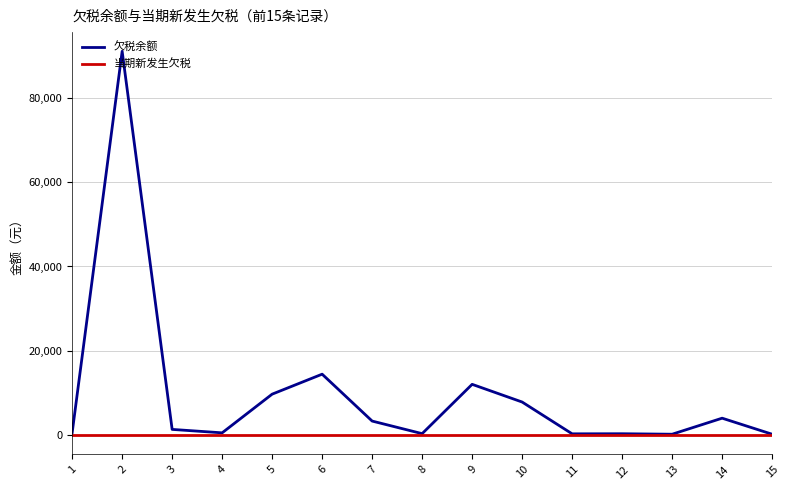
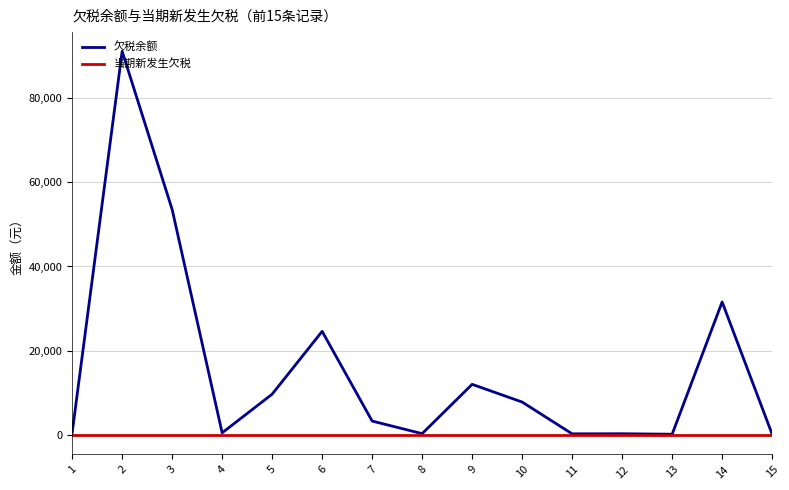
欠税余额, 3: 1,000 -> 54,000
欠税余额, 6: 14,000 -> 25,000
欠税余额, 14: 4,000 -> 32,000
